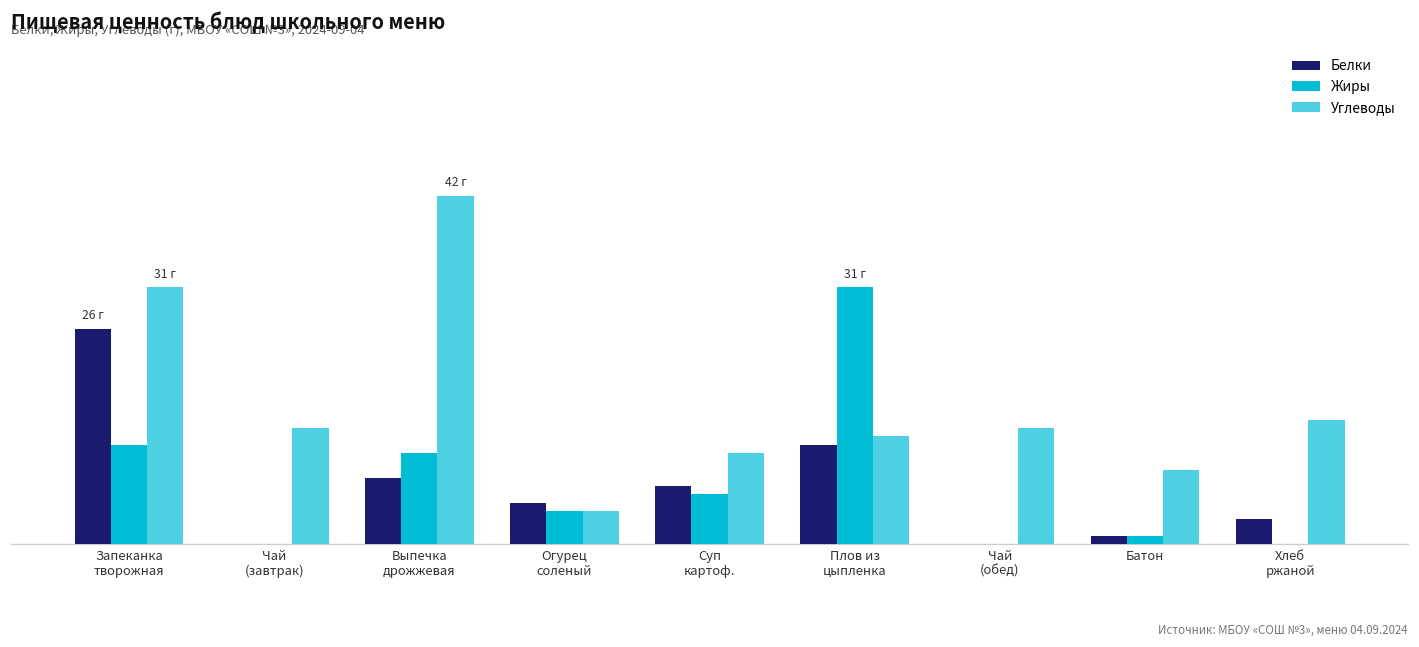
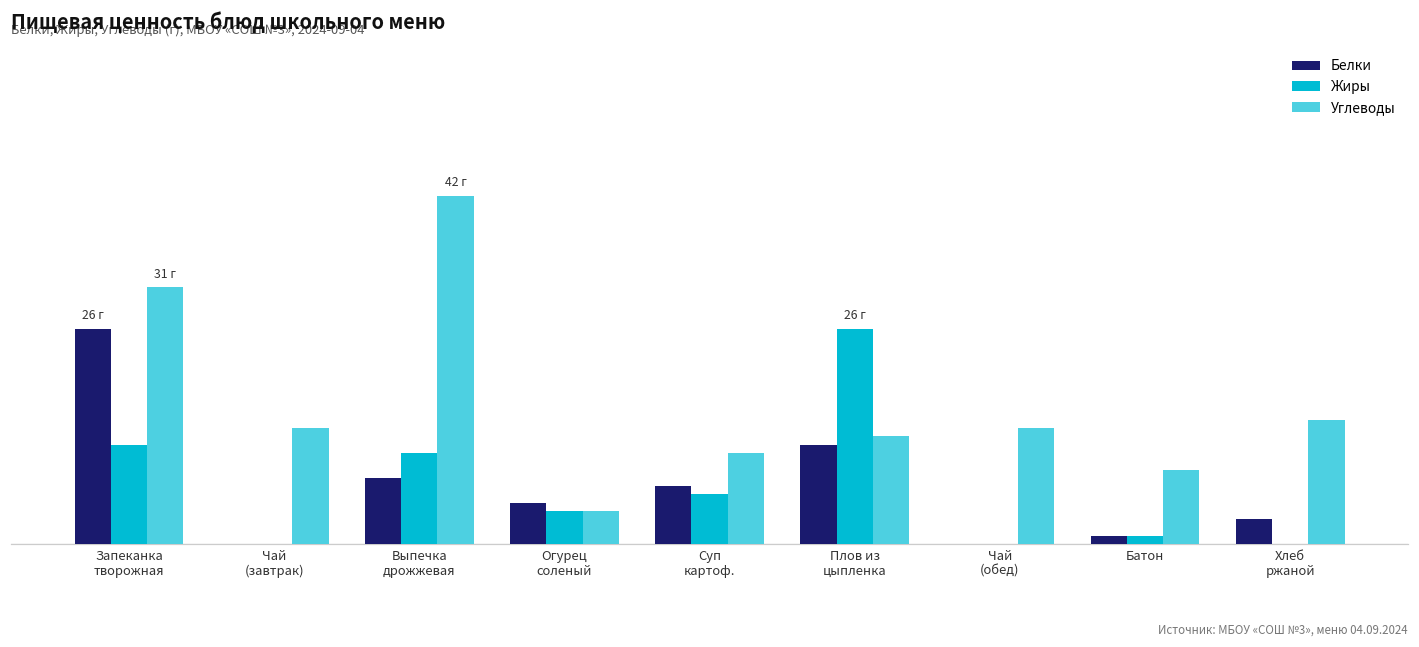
Жиры, Плов из цыпленка: 31 -> 26
